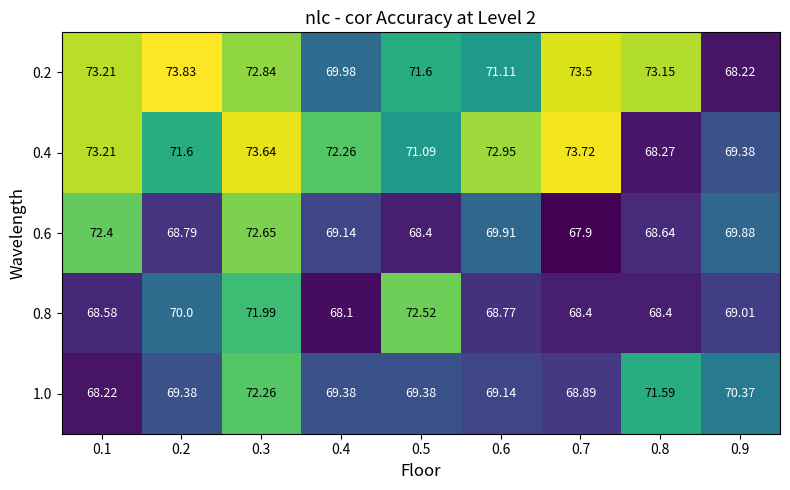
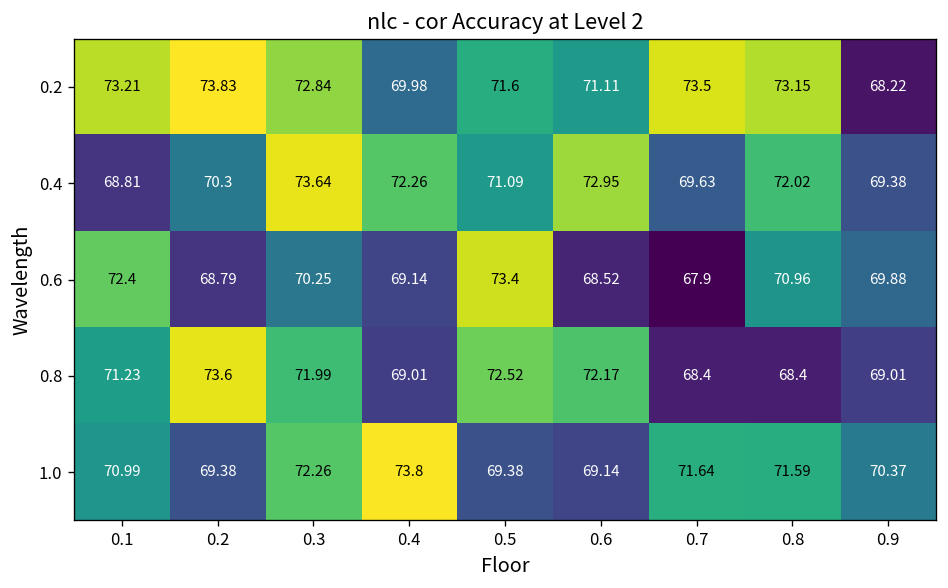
0.4, 0.1: 73.21 -> 68.81
0.4, 0.2: 71.6 -> 70.3
0.4, 0.7: 73.72 -> 69.63
0.4, 0.8: 68.27 -> 72.02
0.6, 0.3: 72.65 -> 70.25
0.6, 0.5: 68.4 -> 73.4
0.6, 0.6: 69.91 -> 68.52
0.6, 0.8: 68.64 -> 70.96
0.8, 0.1: 68.58 -> 71.23
0.8, 0.2: 70.0 -> 73.6
0.8, 0.4: 68.1 -> 69.01
0.8, 0.6: 68.77 -> 72.17
1.0, 0.1: 68.22 -> 70.99
1.0, 0.4: 69.38 -> 73.8
1.0, 0.7: 68.89 -> 71.64
